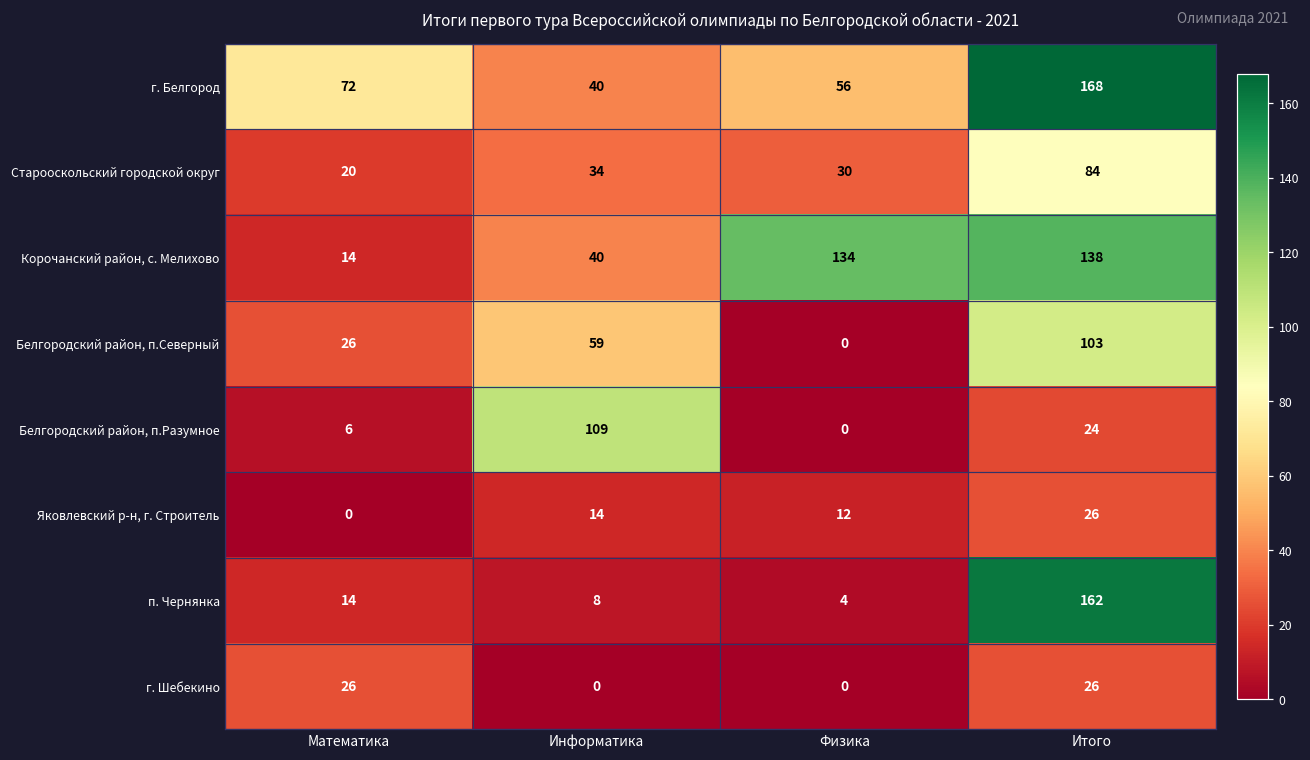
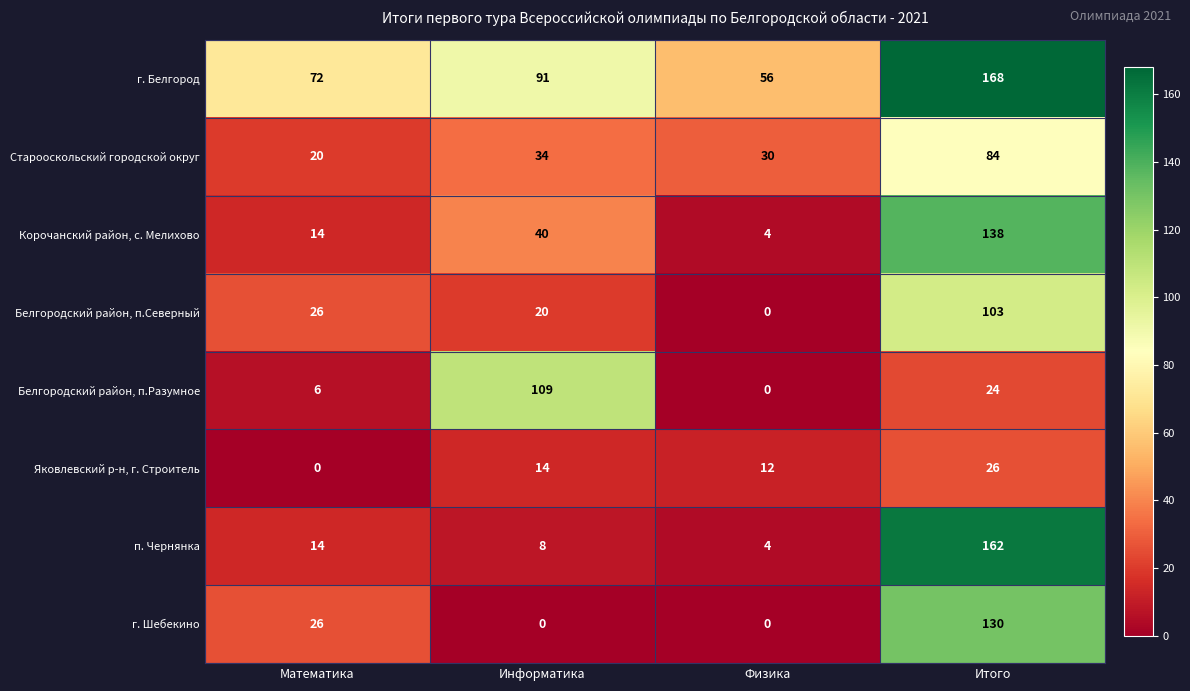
г. Белгород, Информатика: 40 -> 91
Корочанский район, с. Мелихово, Физика: 134 -> 4
Белгородский район, п.Северный, Информатика: 59 -> 20
г. Шебекино, Итого: 26 -> 130
